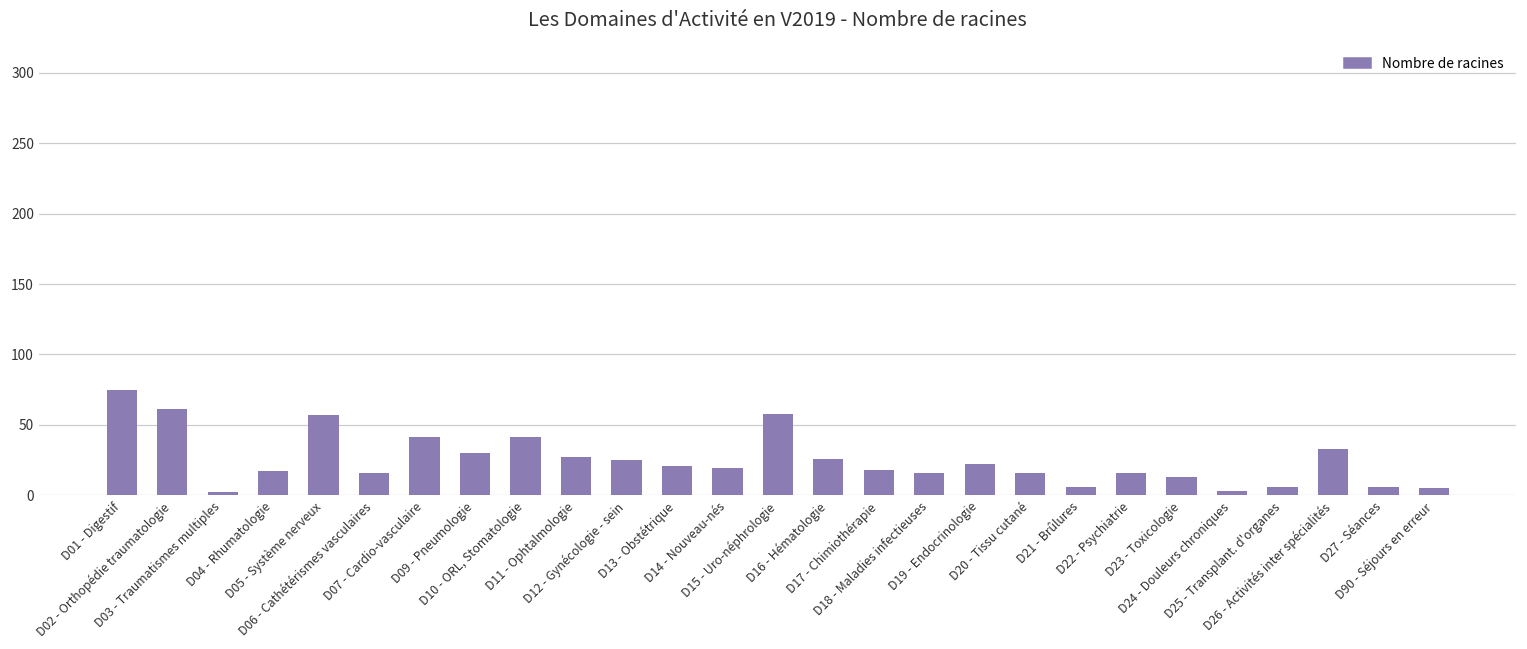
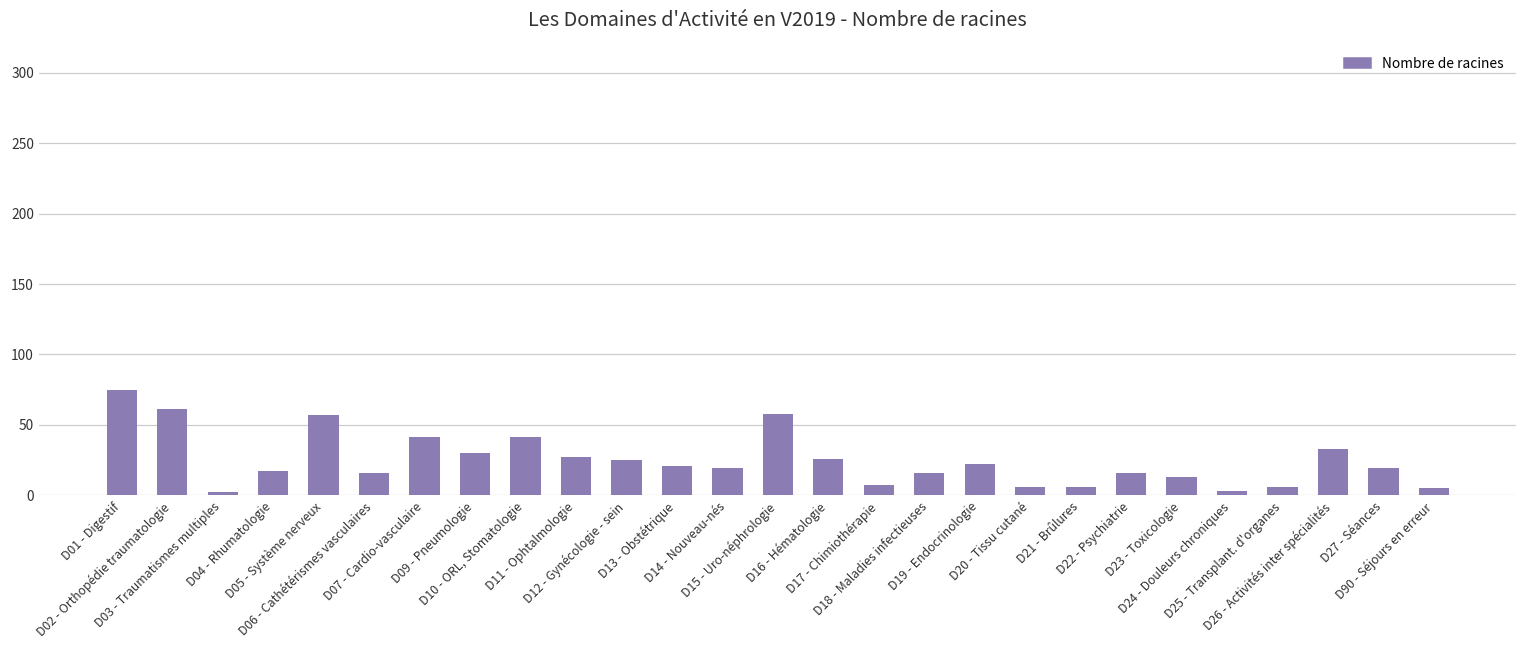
D17 - Chimiothérapie: 18 -> 7
D20 - Tissu cutané: 16 -> 6
D27 - Séances: 6 -> 19
